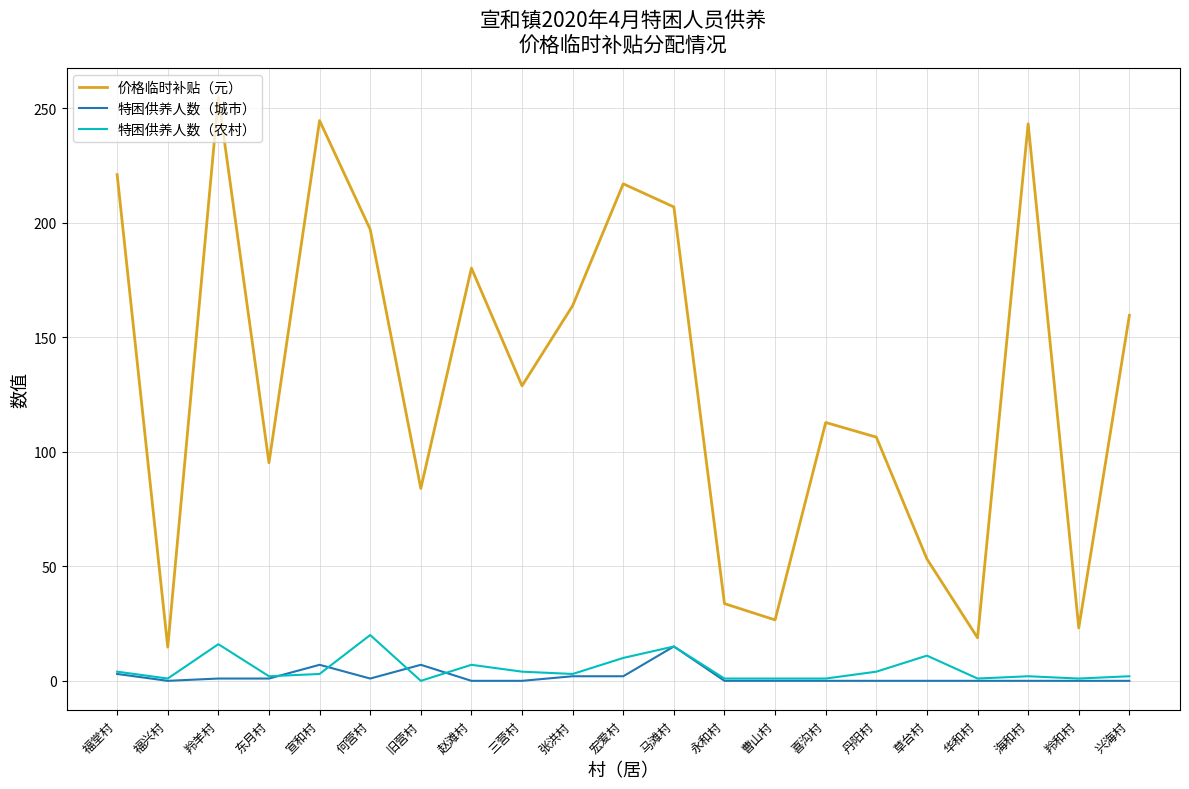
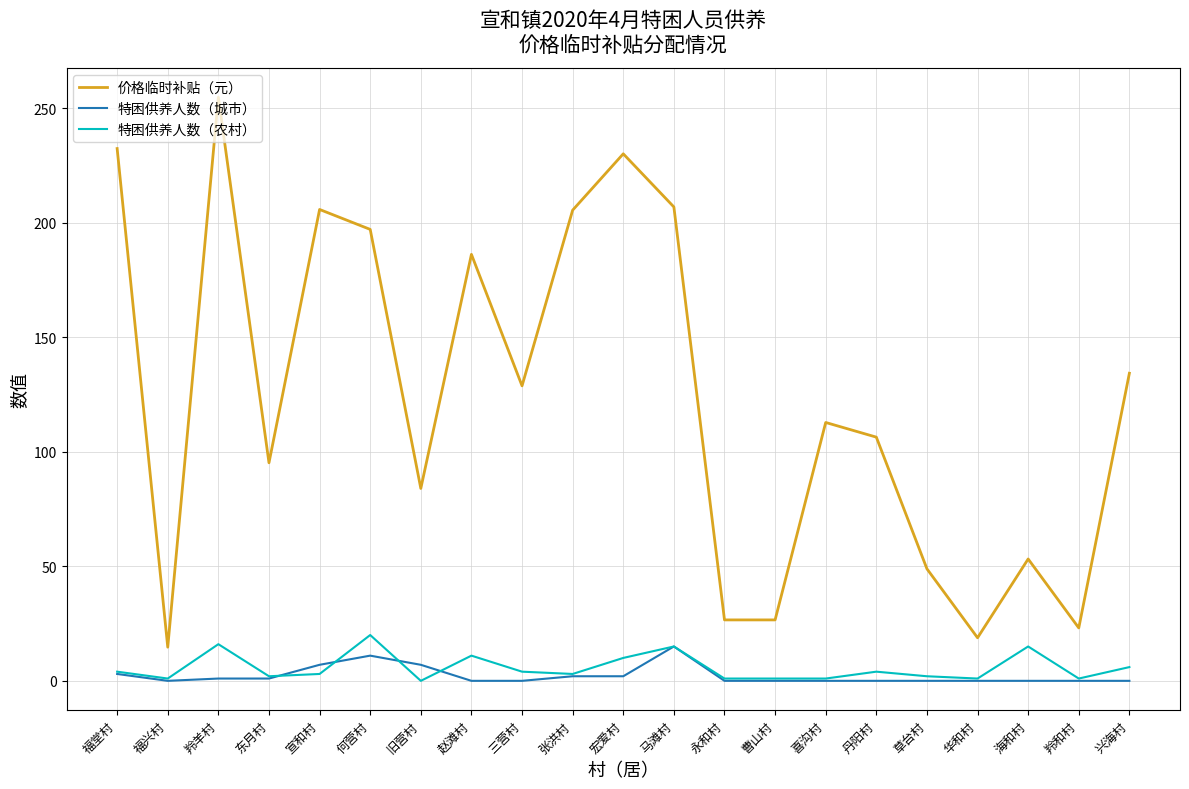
价格临时补贴（元）, 福堂村: 221 -> 232
价格临时补贴（元）, 宣和村: 245 -> 206
特困供养人数（城市）, 何营村: 1 -> 11
价格临时补贴（元）, 赵滩村: 180 -> 186
特困供养人数（农村）, 赵滩村: 7 -> 11
价格临时补贴（元）, 张洪村: 164 -> 206
价格临时补贴（元）, 宏爱村: 217 -> 230
价格临时补贴（元）, 永和村: 34 -> 27
价格临时补贴（元）, 草台村: 53 -> 49
特困供养人数（农村）, 草台村: 11 -> 2
价格临时补贴（元）, 海和村: 243 -> 53
特困供养人数（农村）, 海和村: 2 -> 15
价格临时补贴（元）, 兴海村: 160 -> 134
特困供养人数（农村）, 兴海村: 2 -> 6
